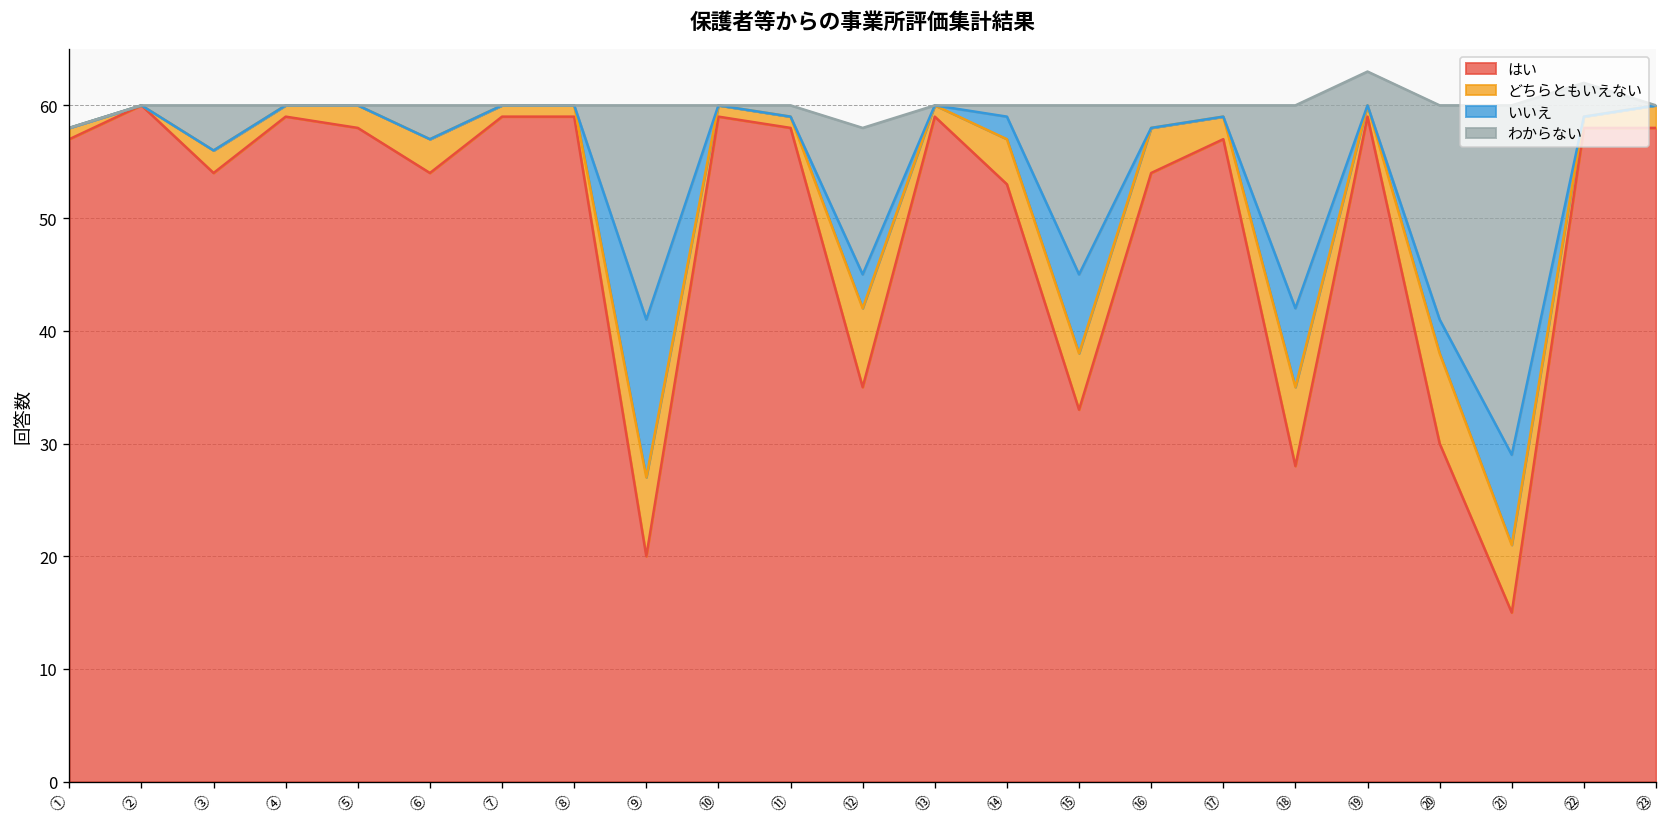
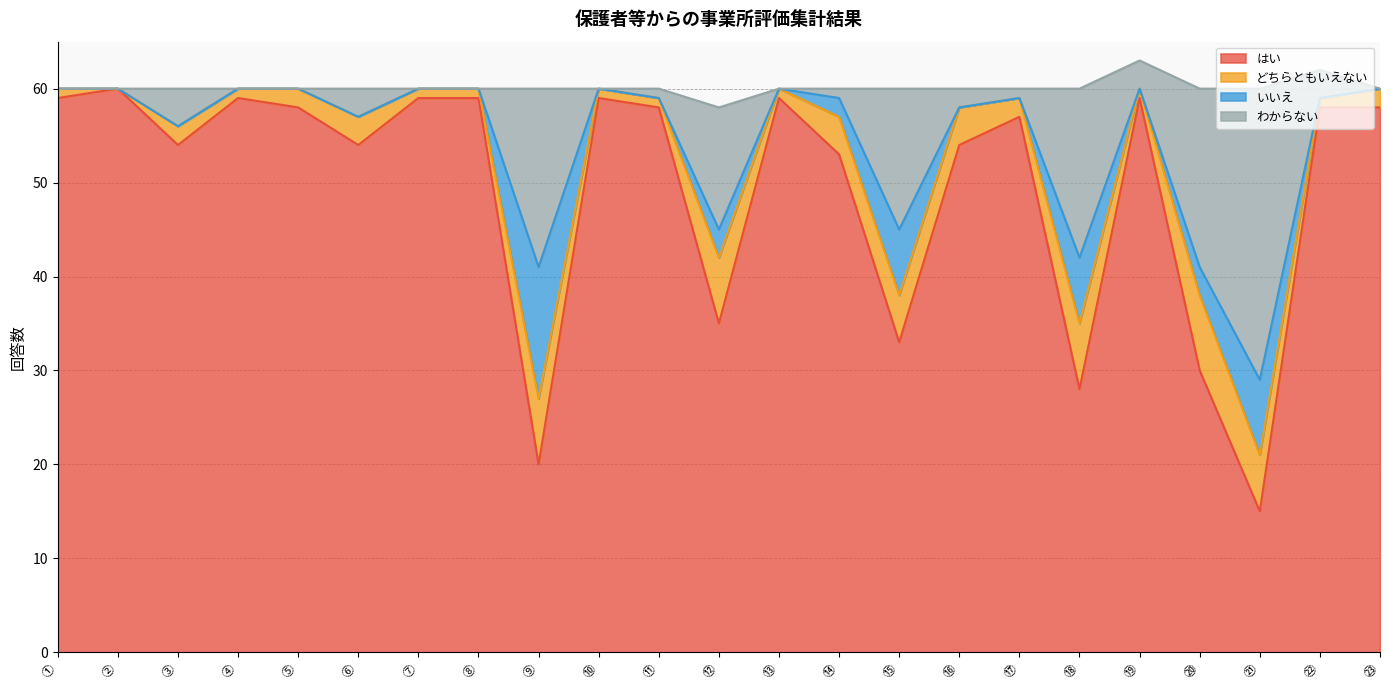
はい, ①: 57 -> 59
